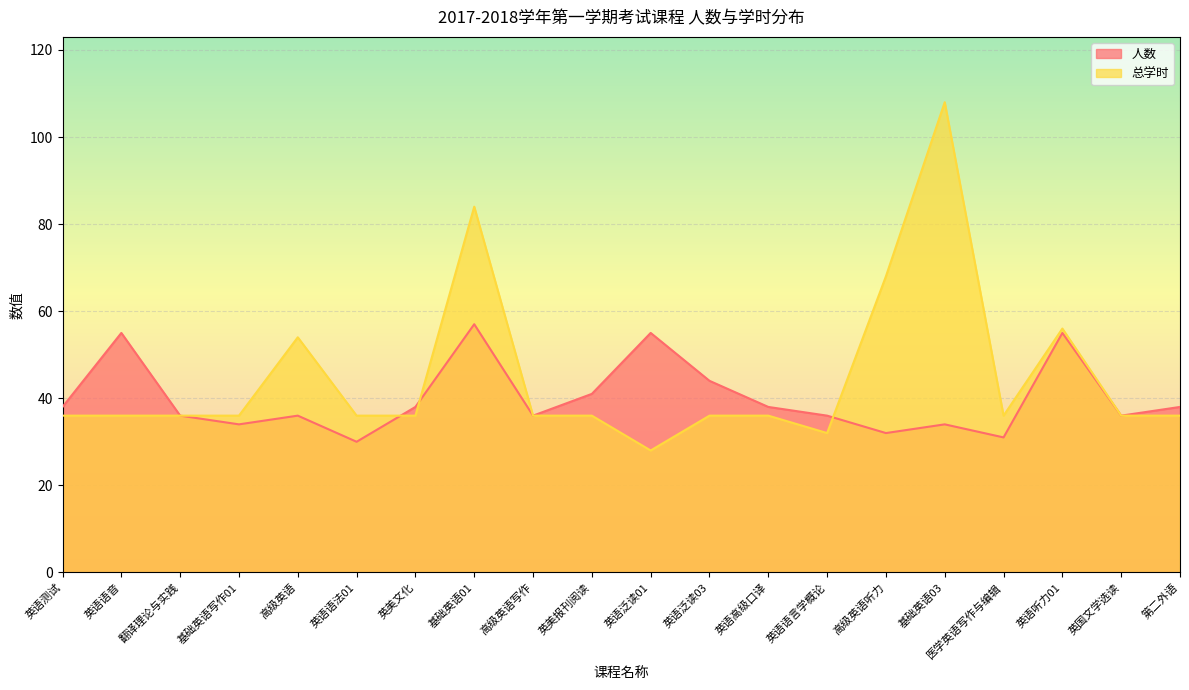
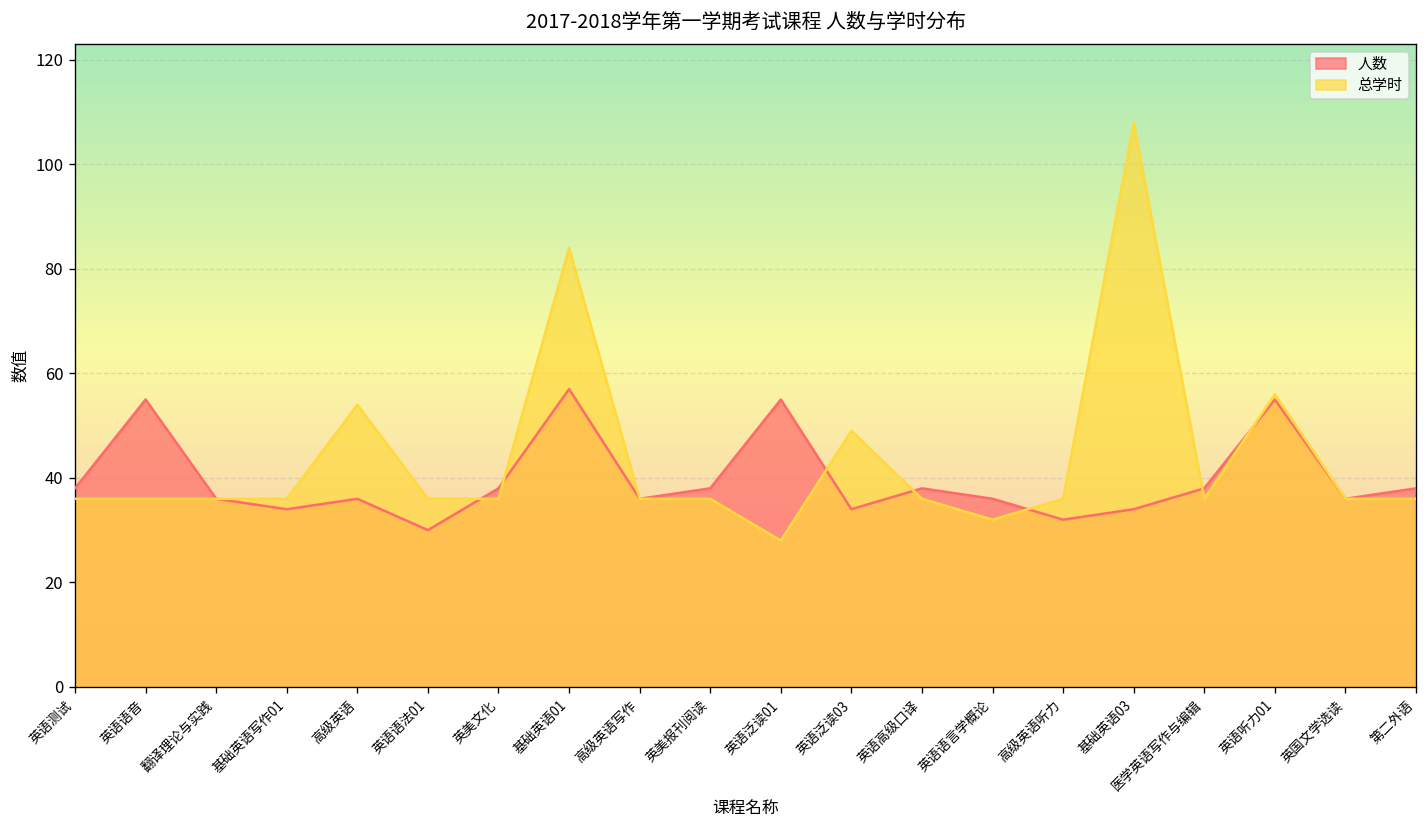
人数, 英美报刊阅读: 41 -> 38
人数, 英语泛读03: 44 -> 34
总学时, 英语泛读03: 36 -> 49
总学时, 高级英语听力: 68 -> 36
人数, 医学英语写作与编辑: 31 -> 38
